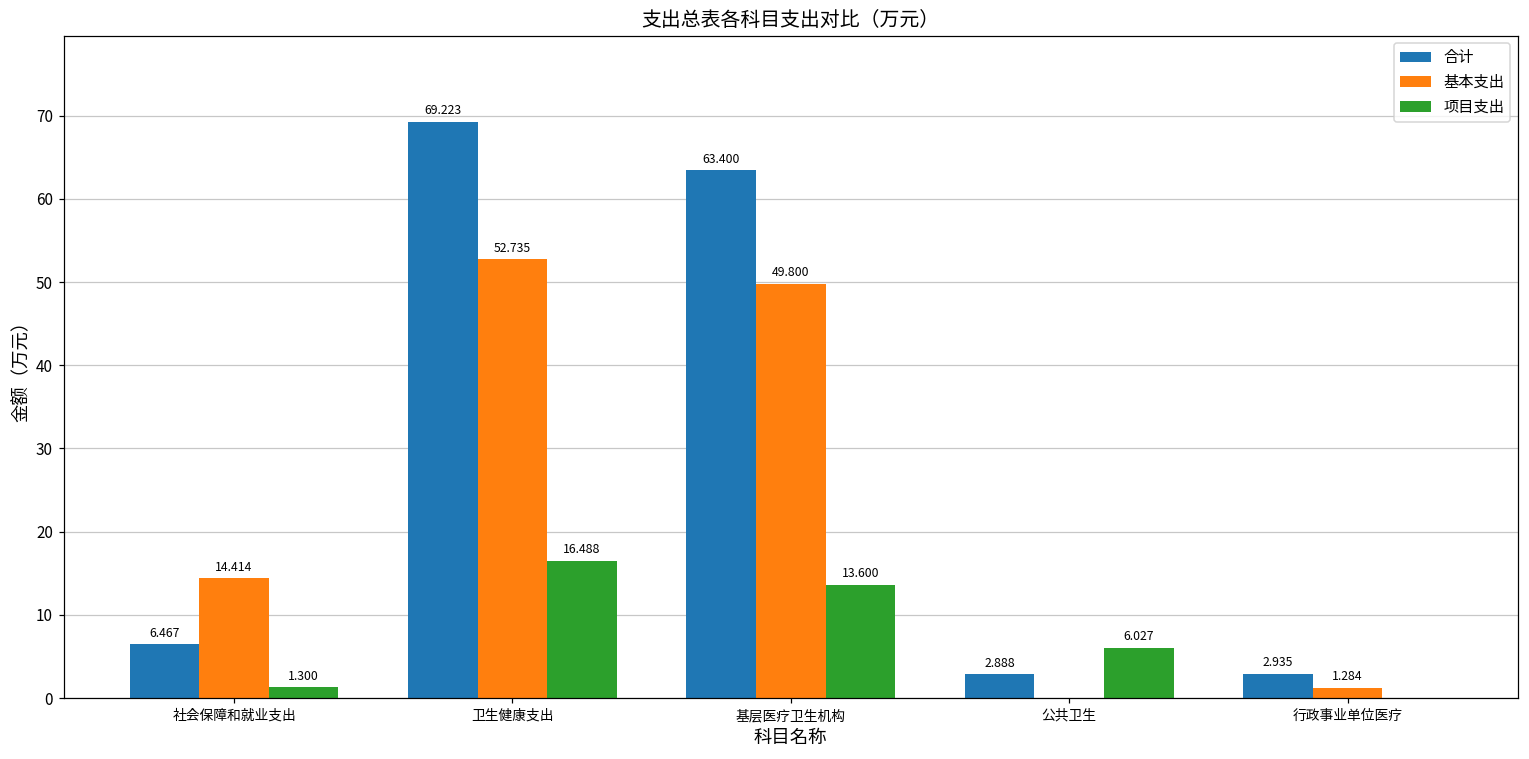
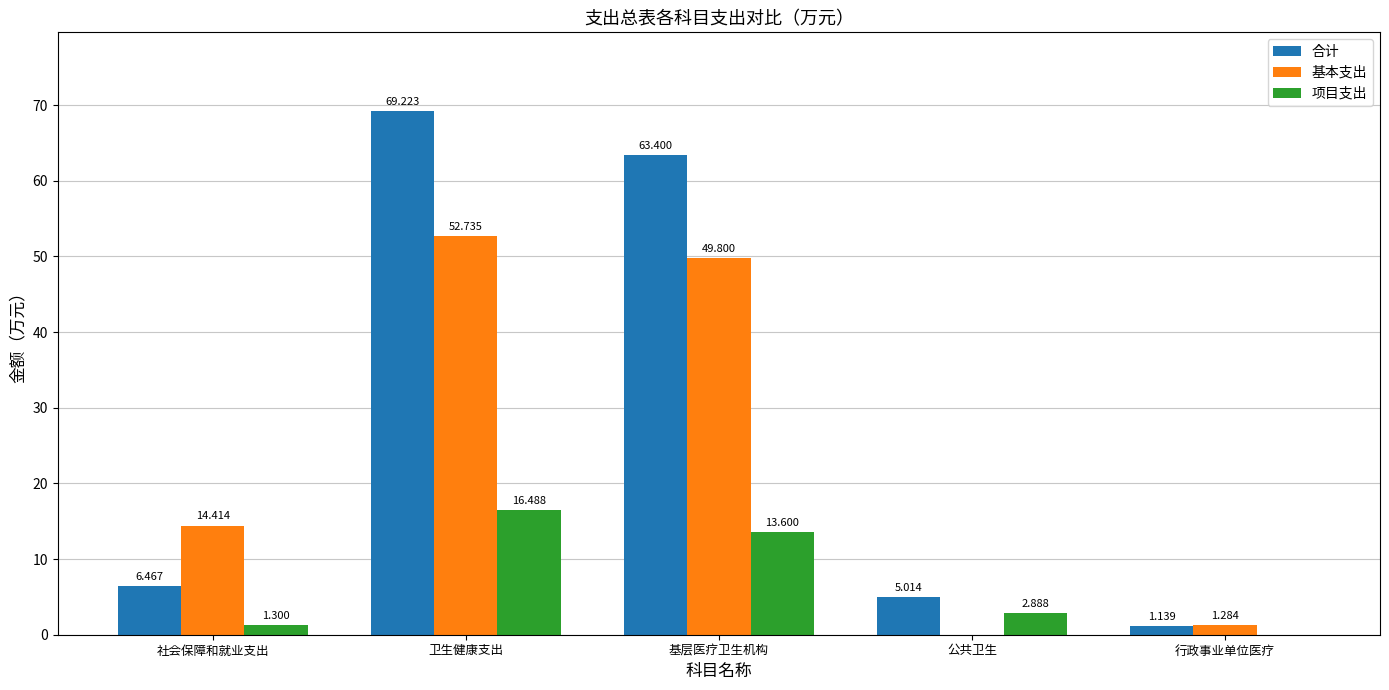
合计, 公共卫生: 2.888 -> 5.014
项目支出, 公共卫生: 6.027 -> 2.888
合计, 行政事业单位医疗: 2.935 -> 1.139
